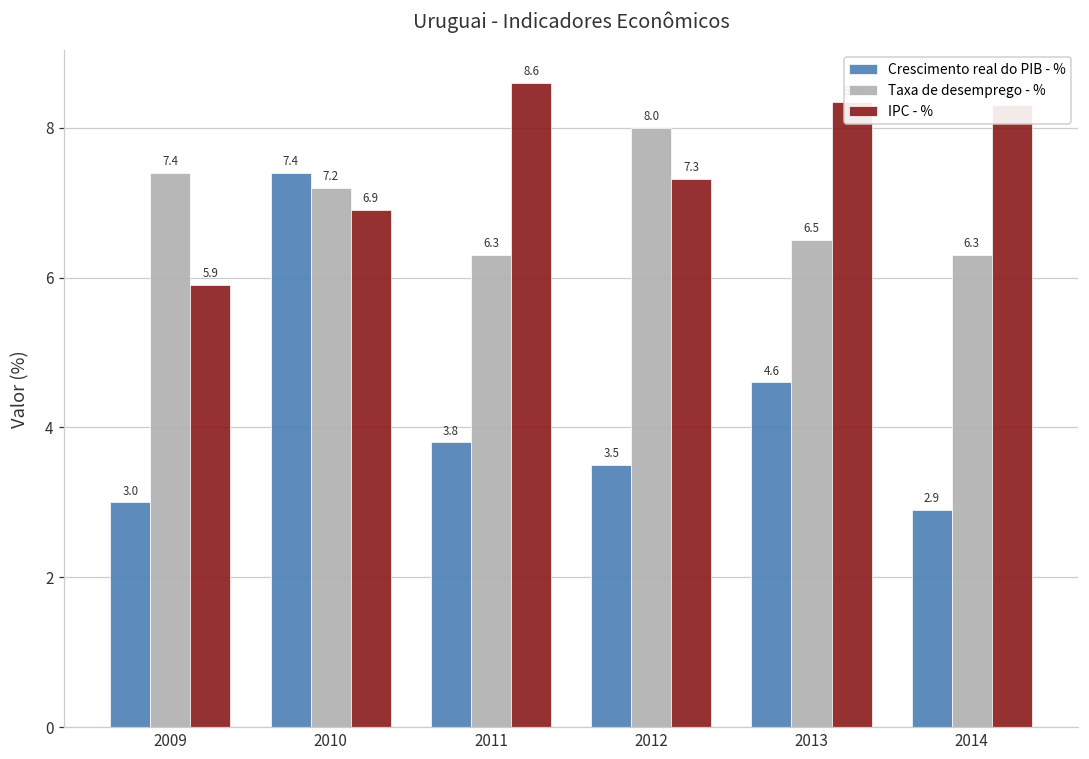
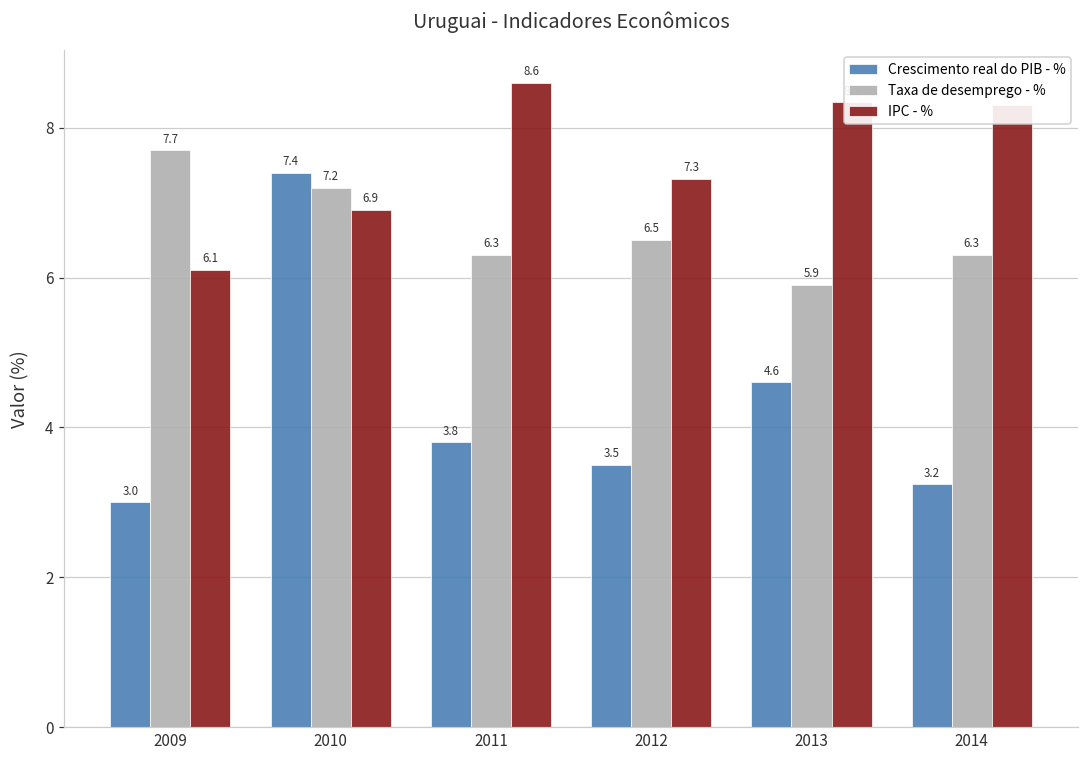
Taxa de desemprego - %, 2009: 7.4 -> 7.7
IPC - %, 2009: 5.9 -> 6.1
Taxa de desemprego - %, 2012: 8.0 -> 6.5
Taxa de desemprego - %, 2013: 6.5 -> 5.9
Crescimento real do PIB - %, 2014: 2.9 -> 3.2
